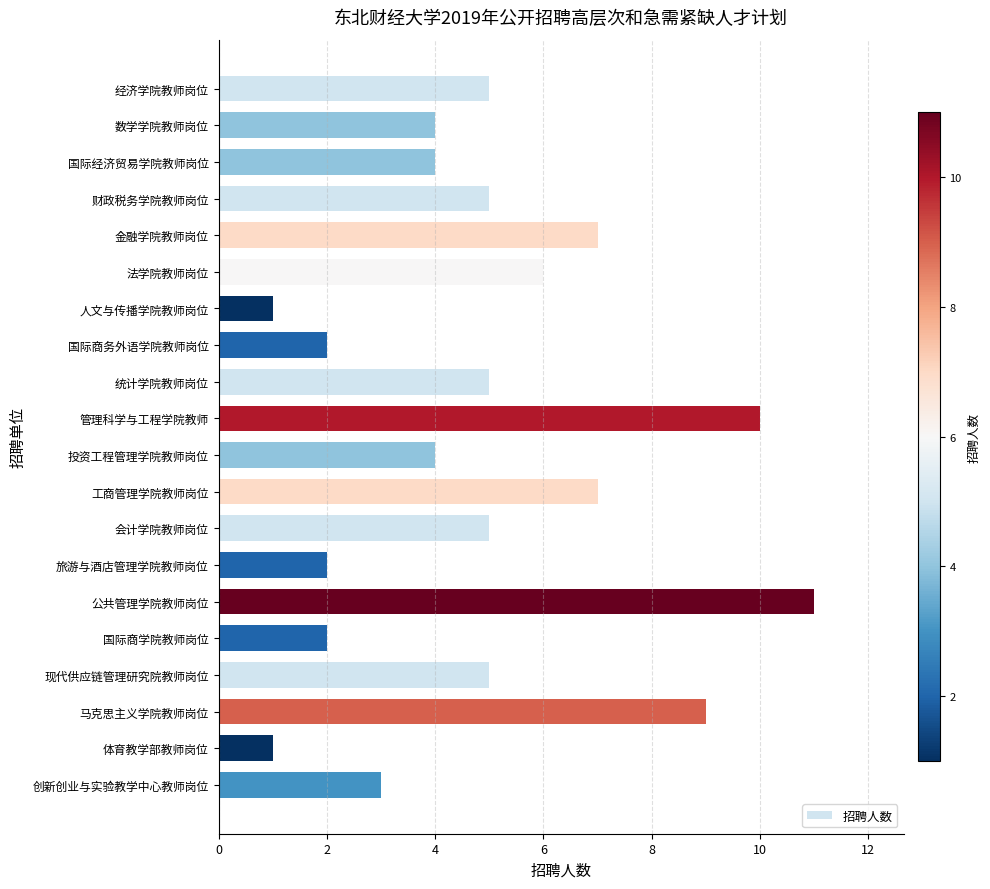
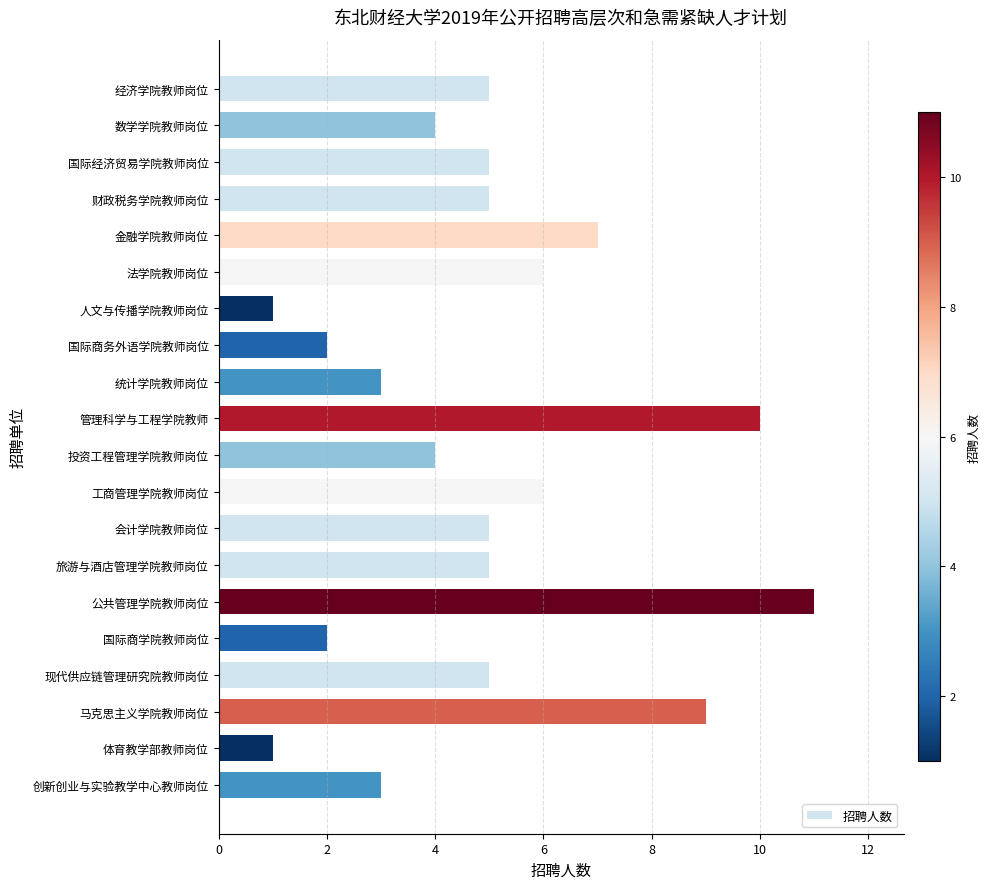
国际经济贸易学院教师岗位: 4 -> 5
统计学院教师岗位: 5 -> 3
工商管理学院教师岗位: 7 -> 6
旅游与酒店管理学院教师岗位: 2 -> 5
